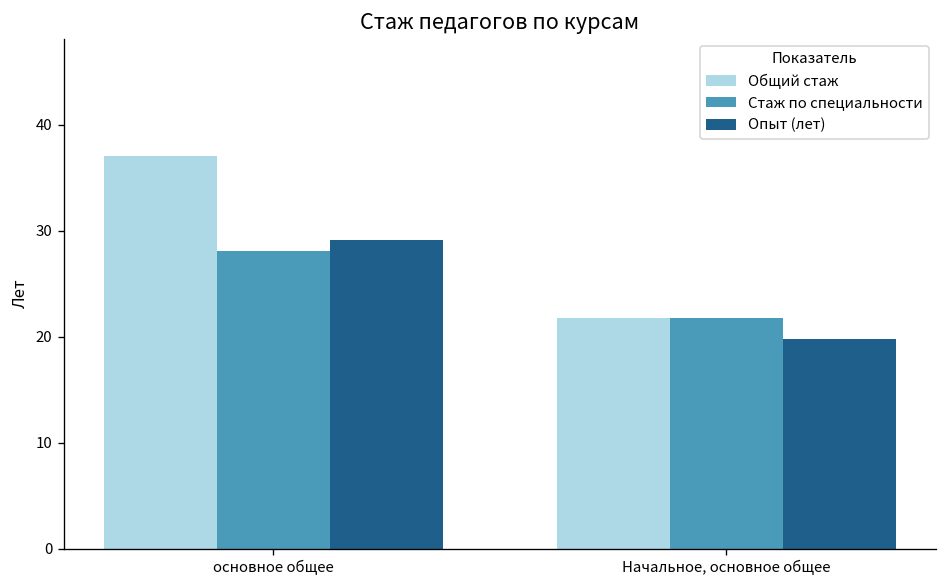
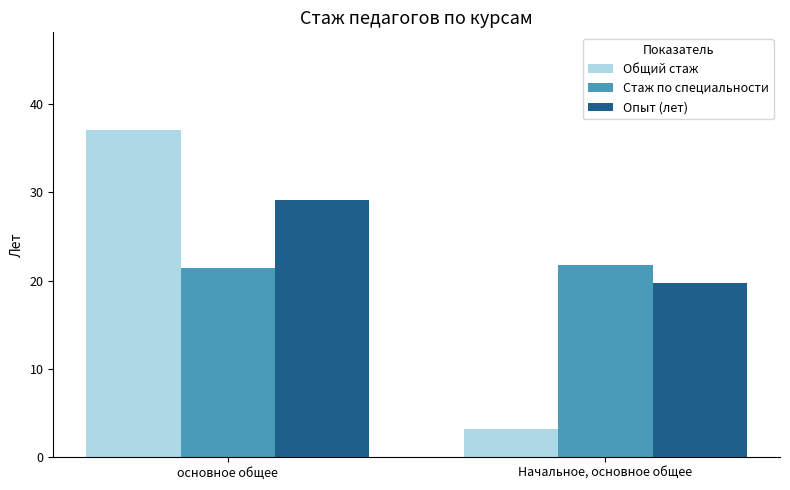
Стаж по специальности, основное общее: 28 -> 21
Общий стаж, Начальное, основное общее: 22 -> 3
